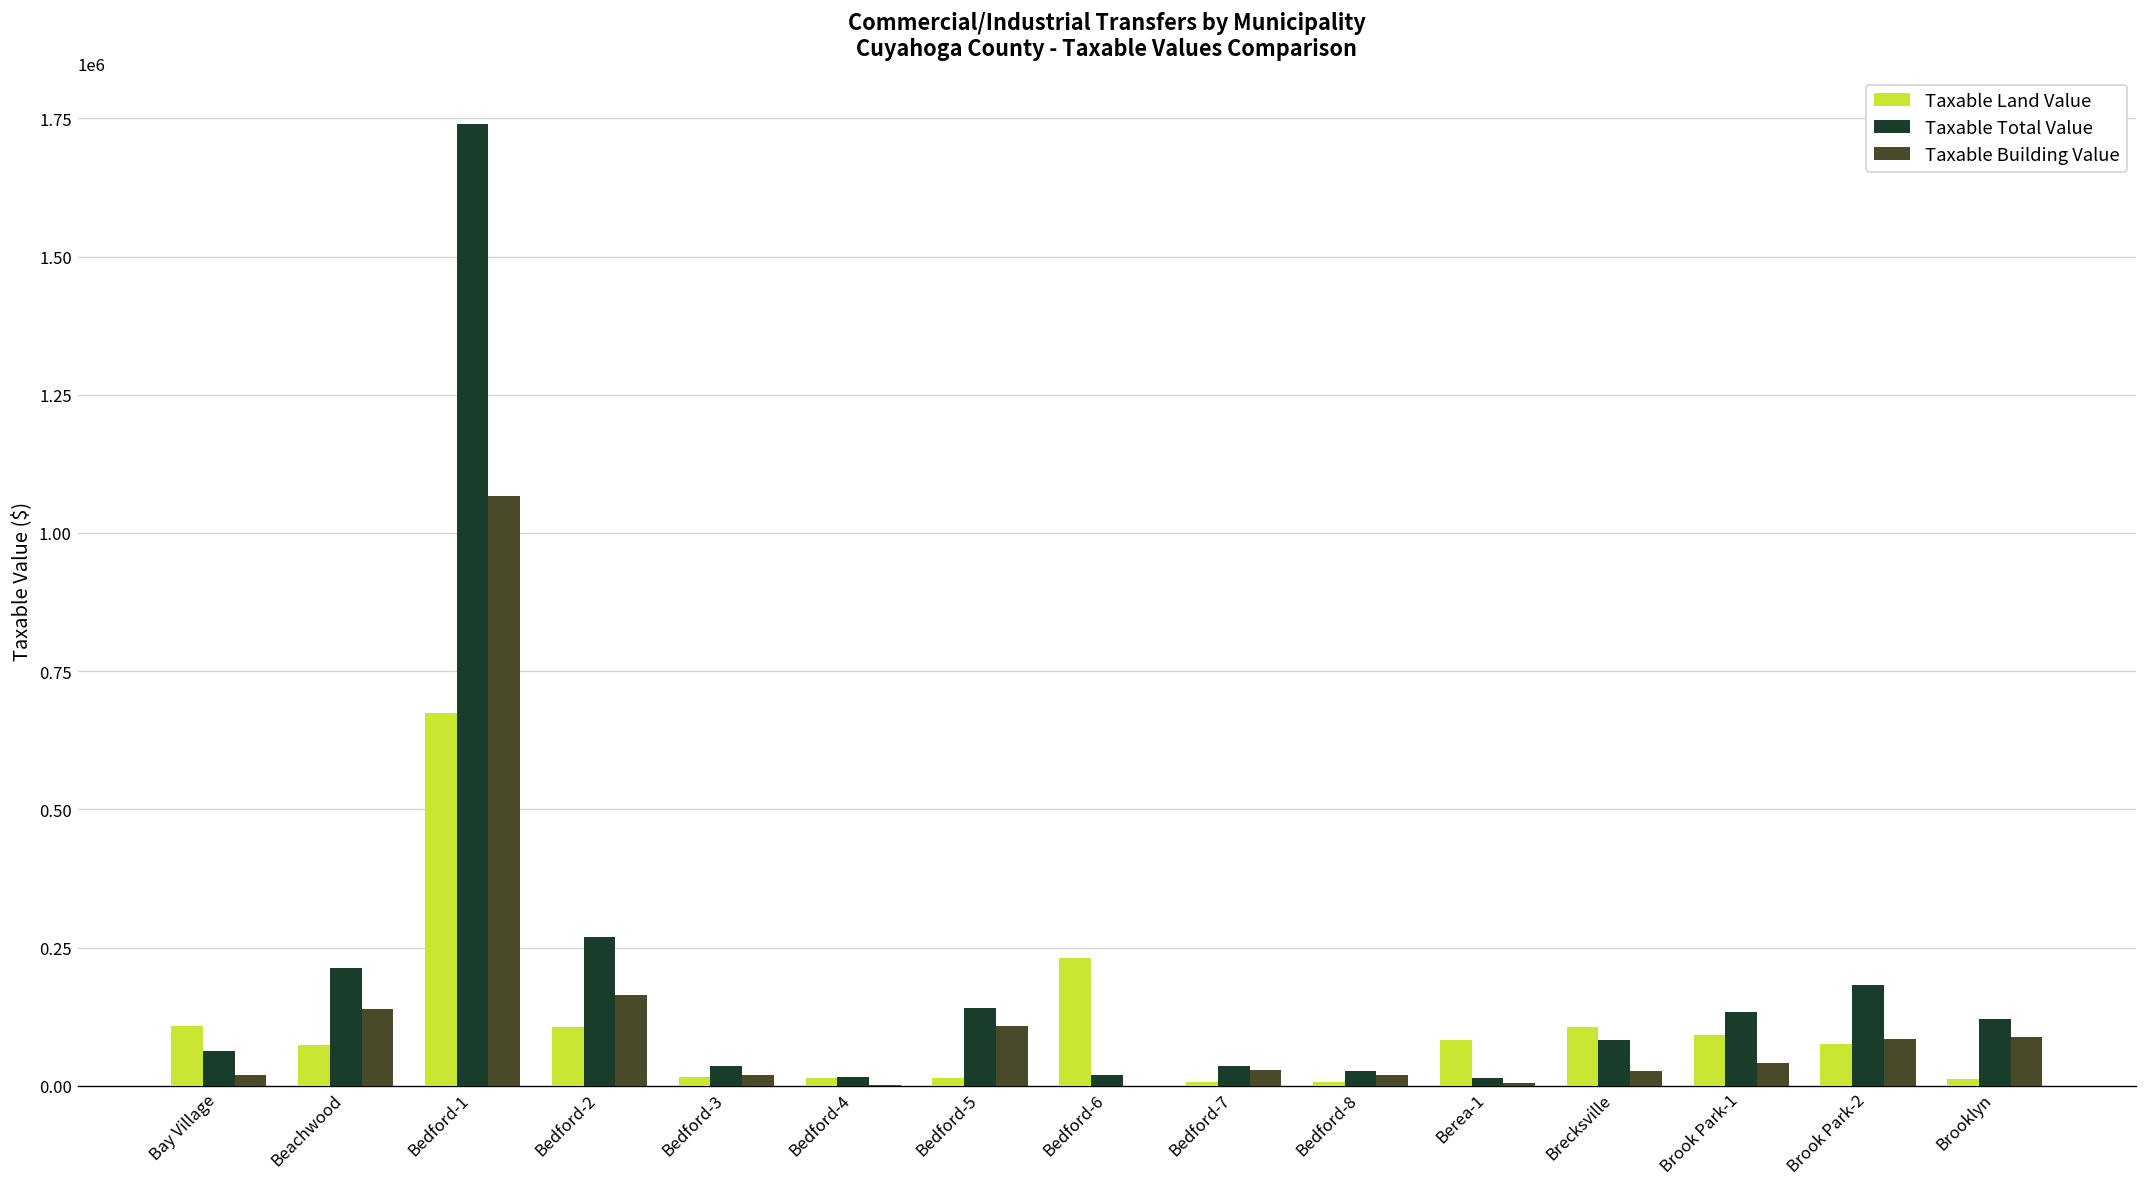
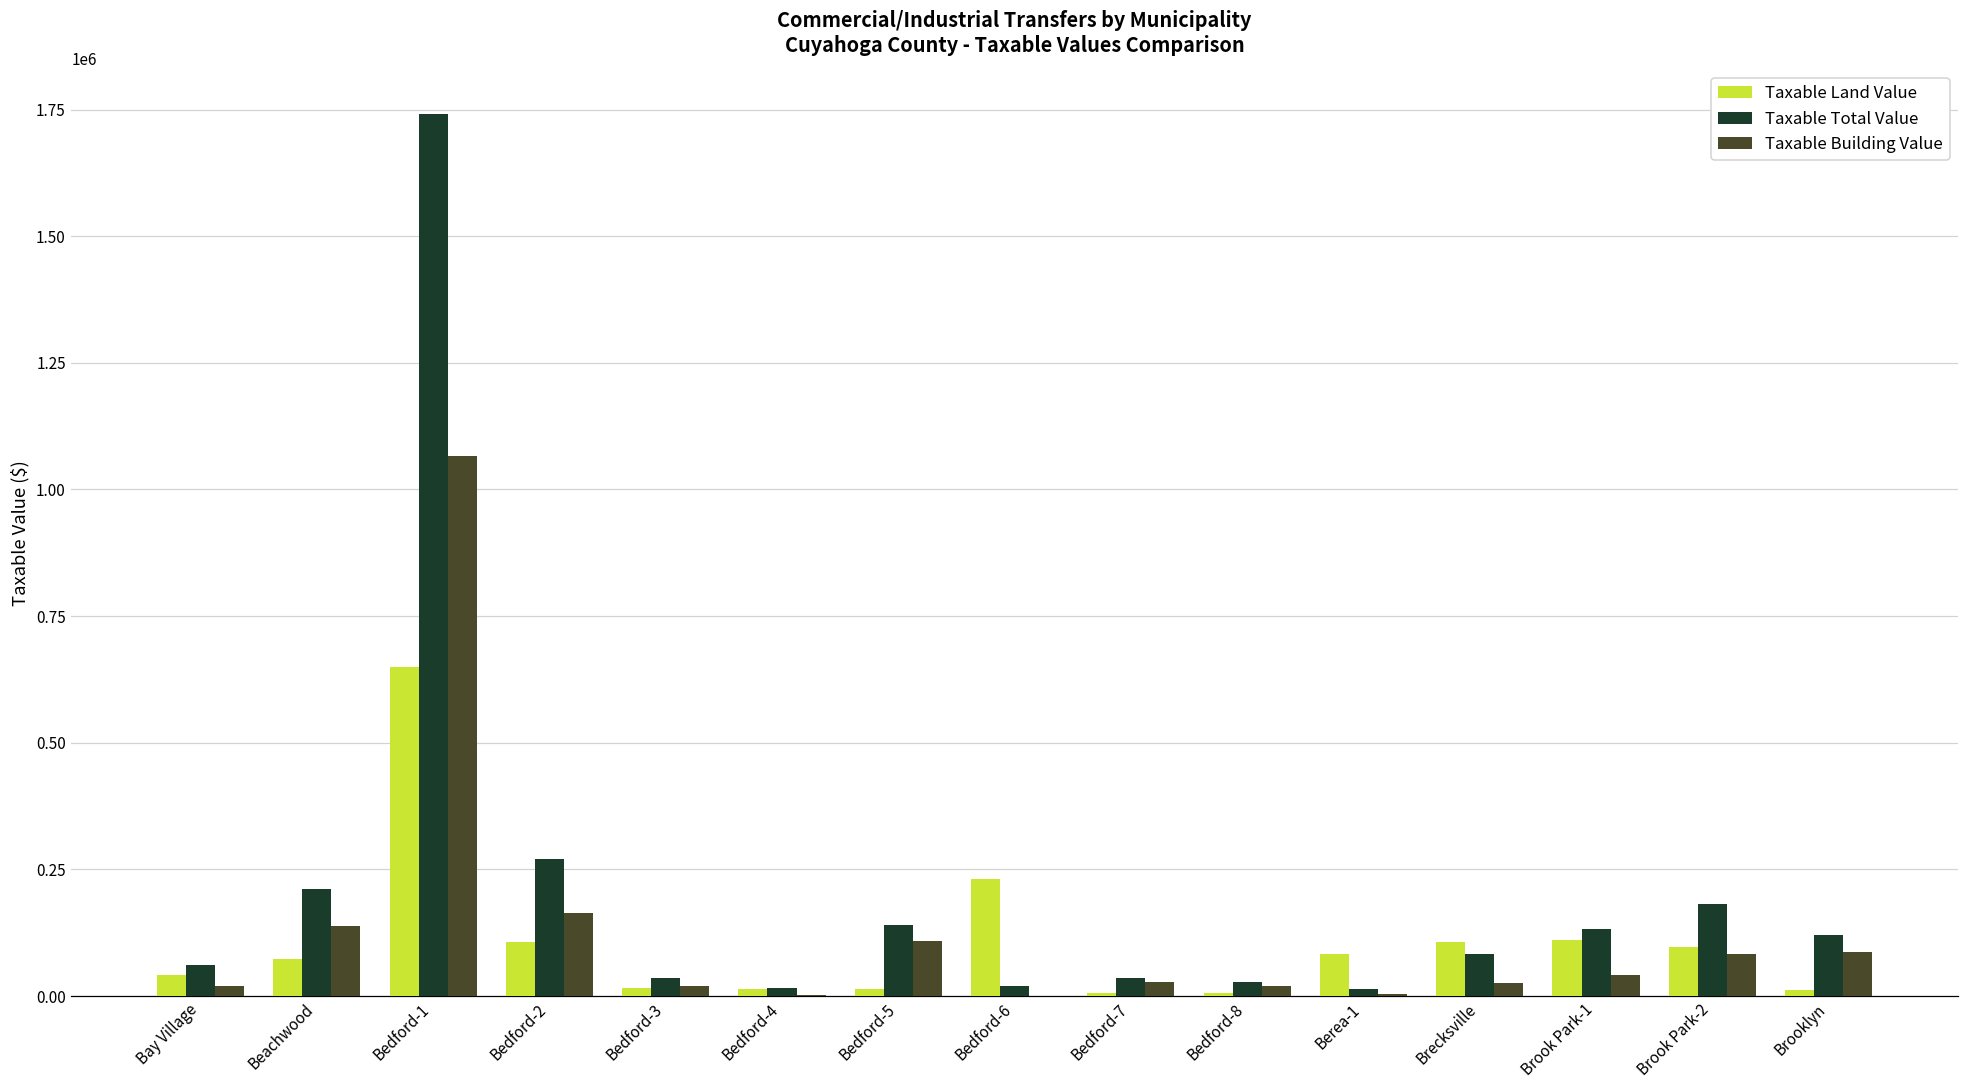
Taxable Land Value, Bay Village: 110000 -> 40000
Taxable Land Value, Bedford-1: 670000 -> 650000
Taxable Land Value, Brook Park-1: 90000 -> 110000
Taxable Land Value, Brook Park-2: 80000 -> 100000
